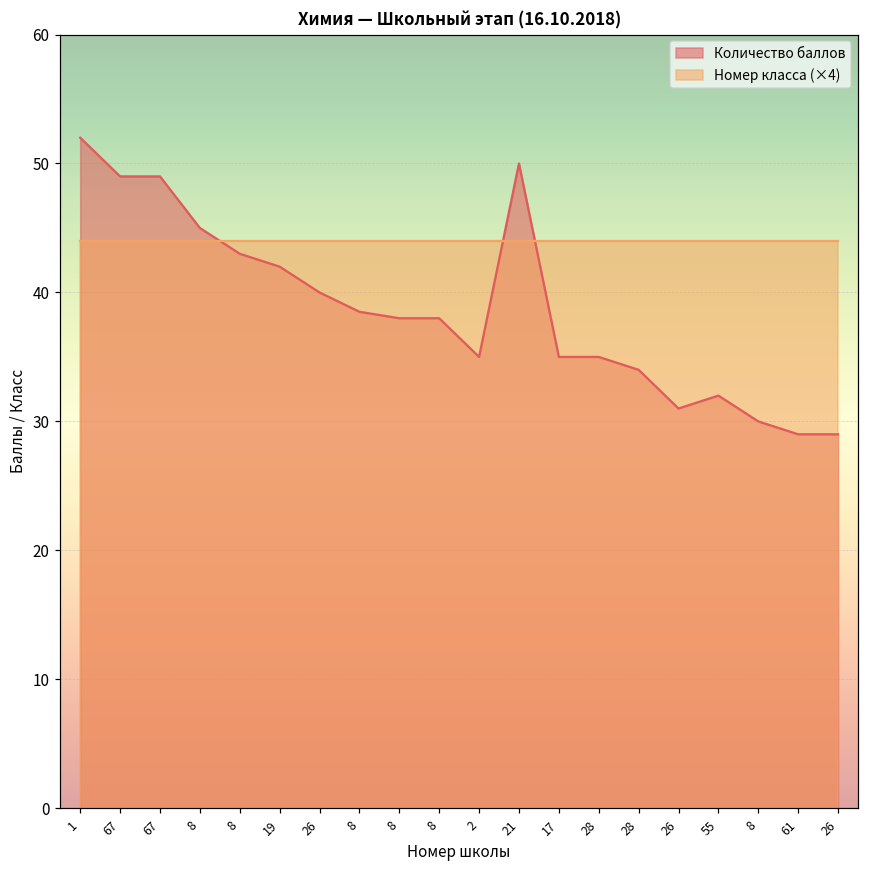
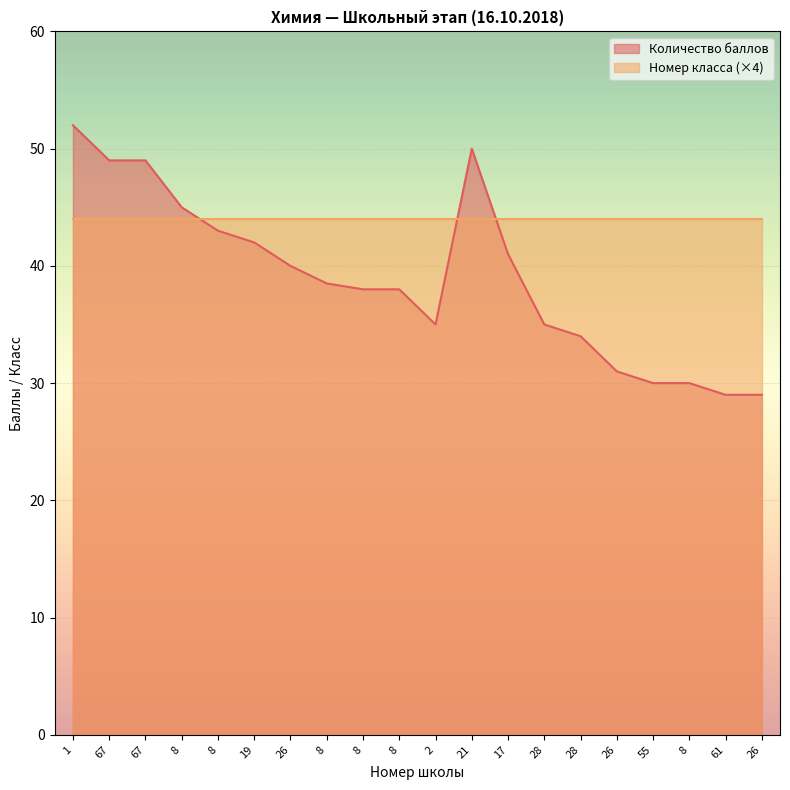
Количество баллов, 17: 35 -> 41
Количество баллов, 55: 32 -> 30
